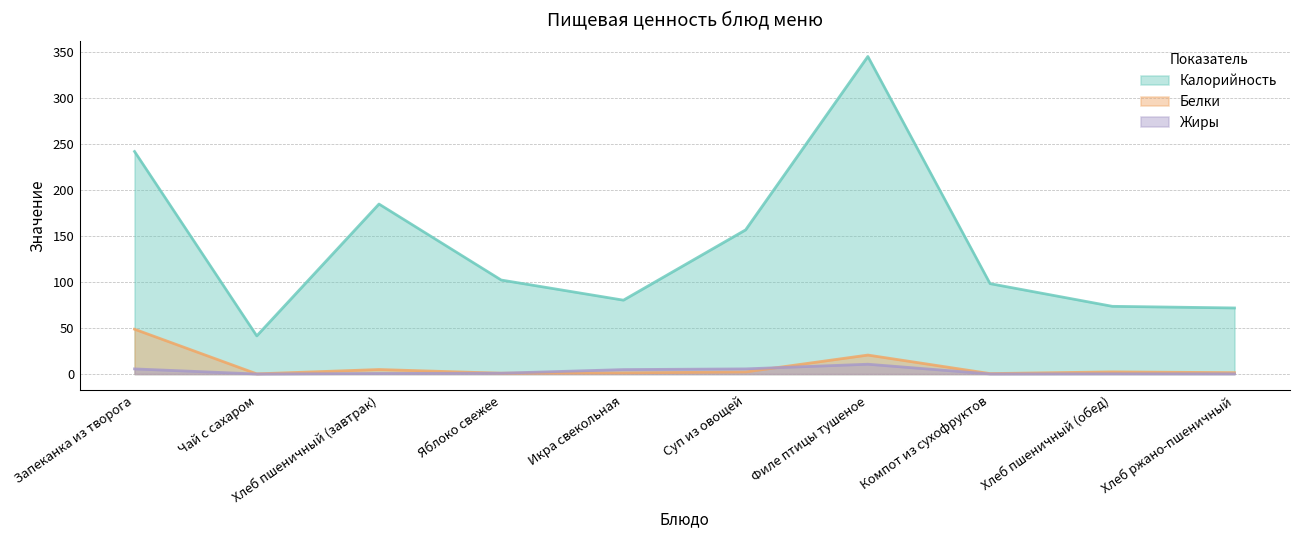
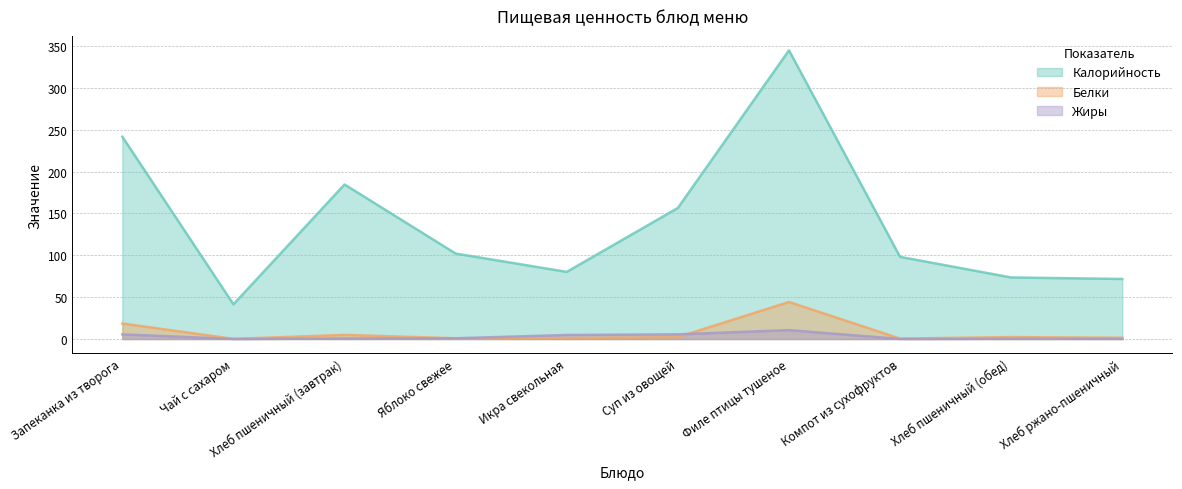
Белки, Запеканка из творога: 50 -> 20
Белки, Филе птицы тушеное: 20 -> 40
